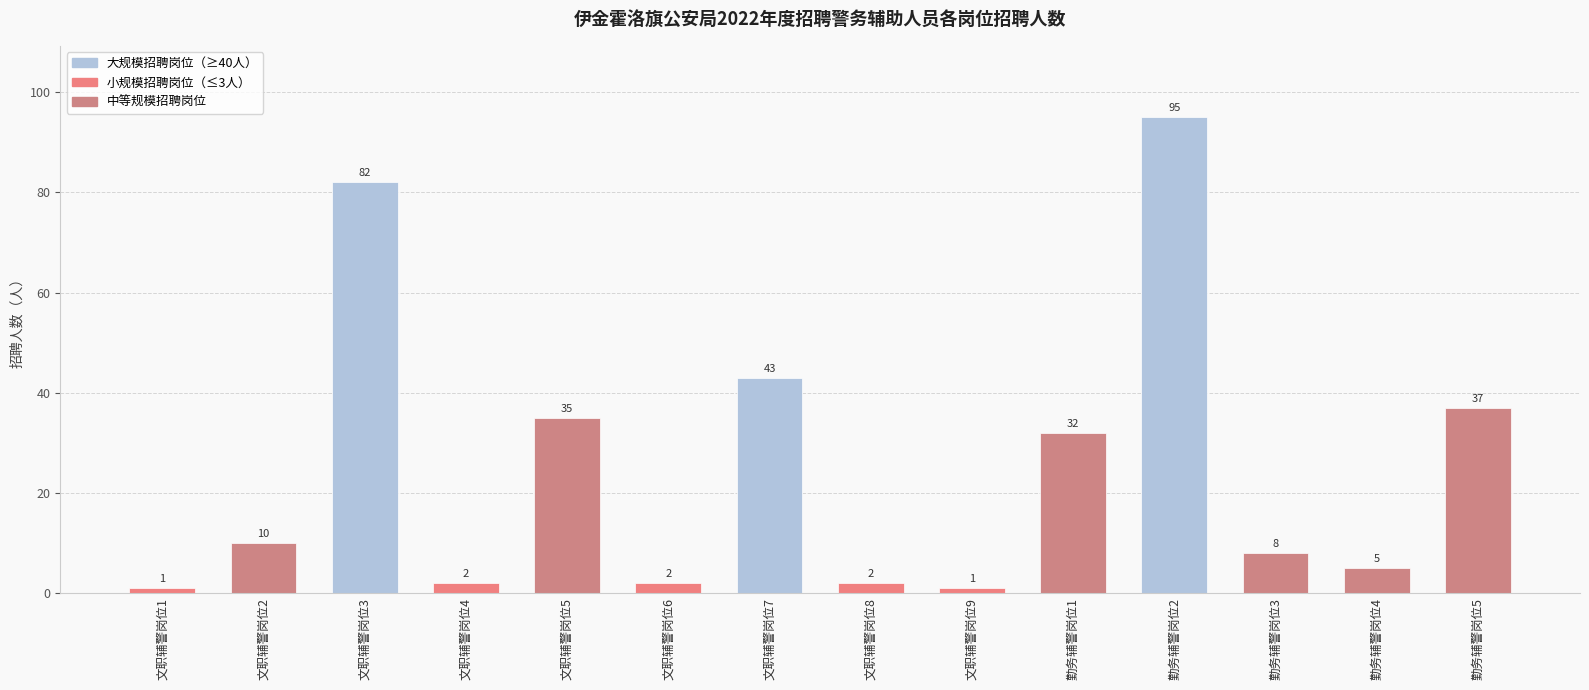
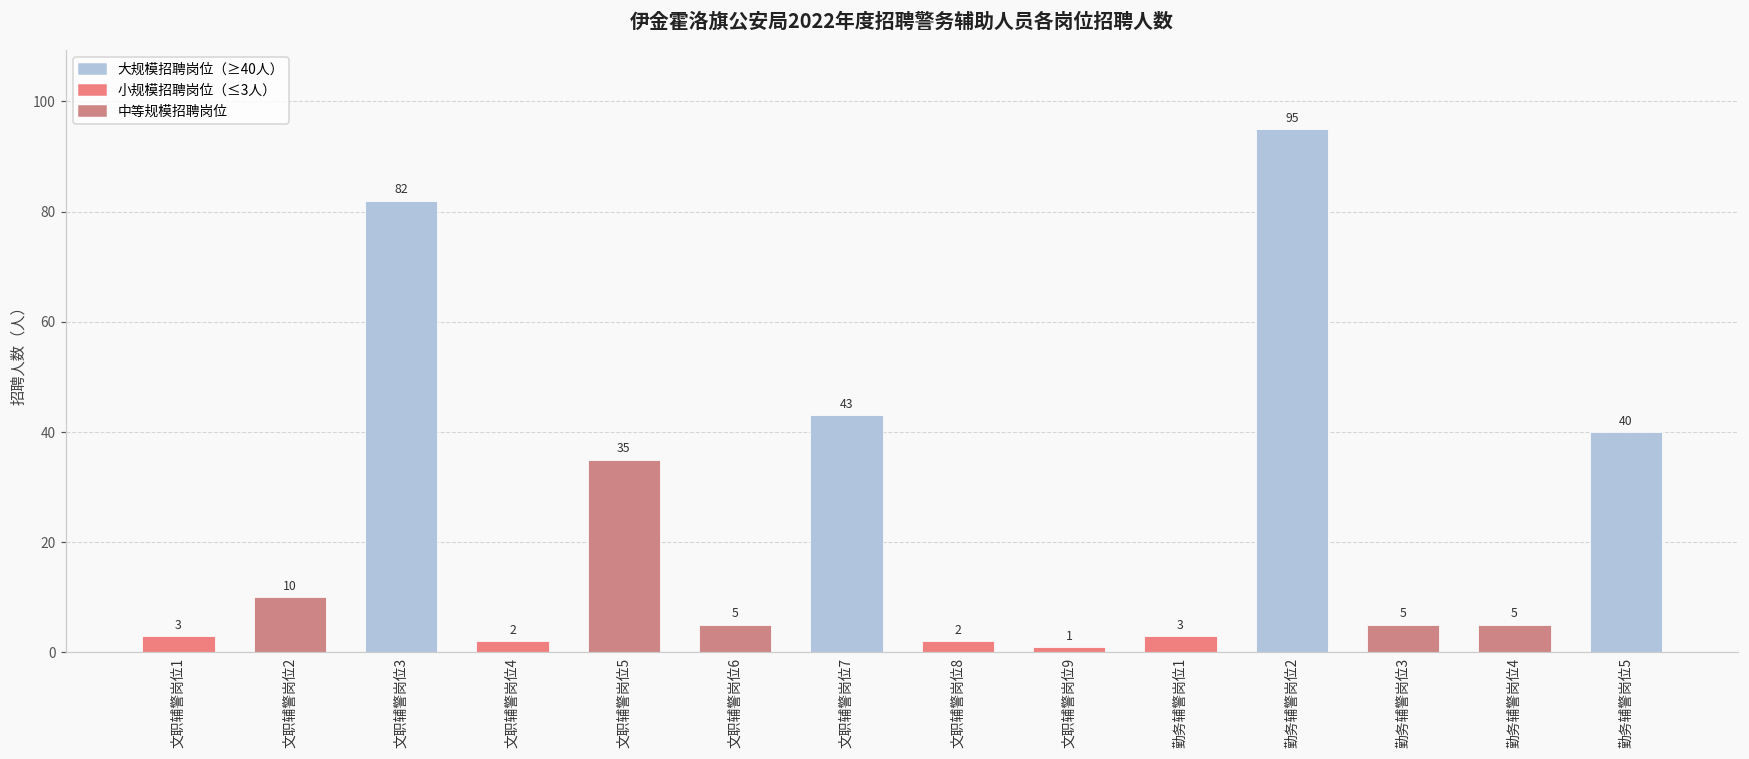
文职辅警岗位1: 1 -> 3
文职辅警岗位6: 2 -> 5
勤务辅警岗位1: 32 -> 3
勤务辅警岗位3: 8 -> 5
勤务辅警岗位5: 37 -> 40
